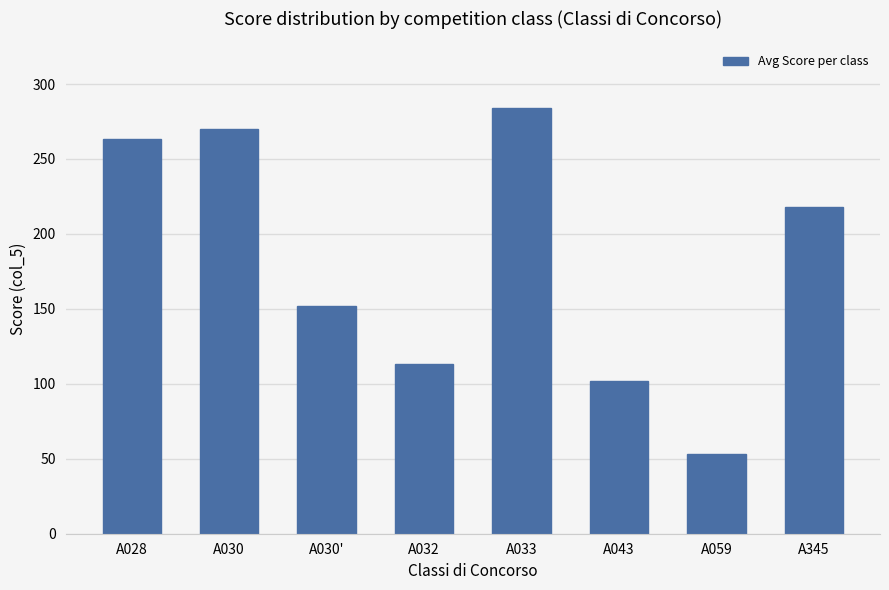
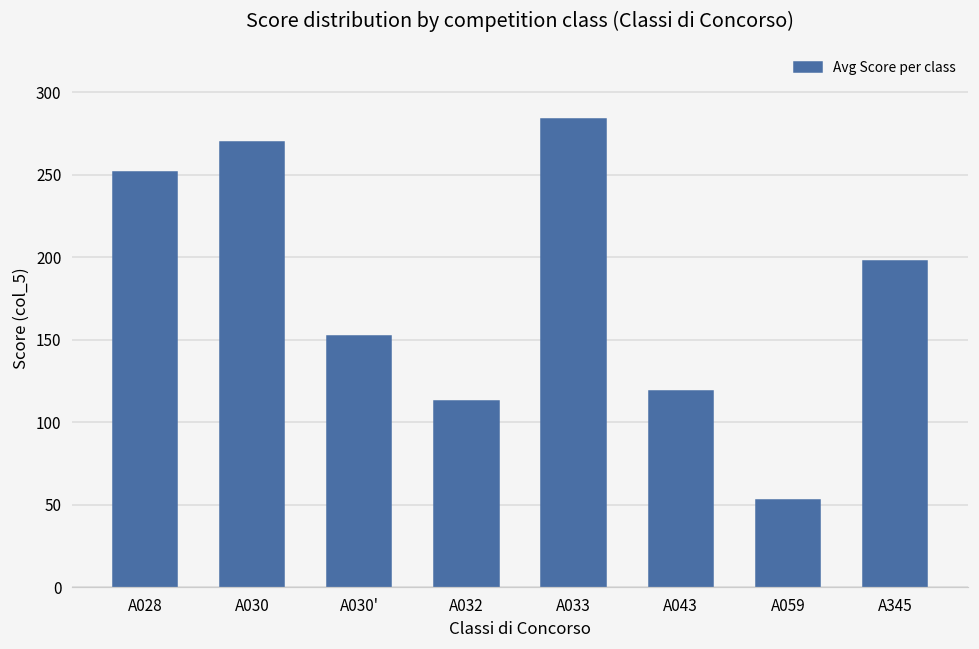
A028: 263 -> 252
A043: 102 -> 119
A345: 218 -> 198
